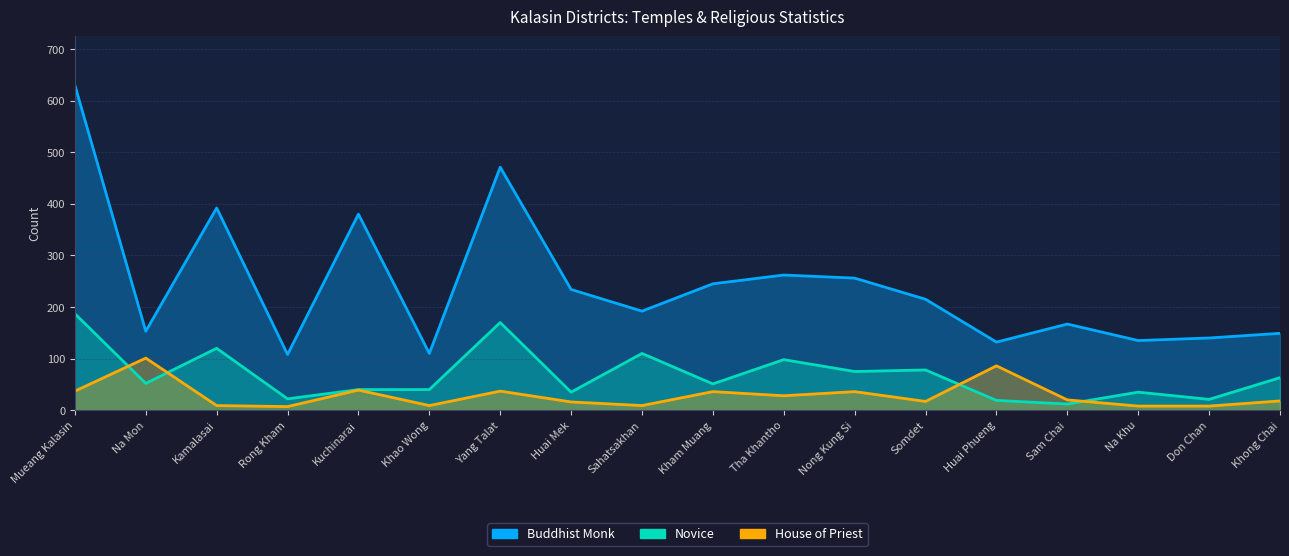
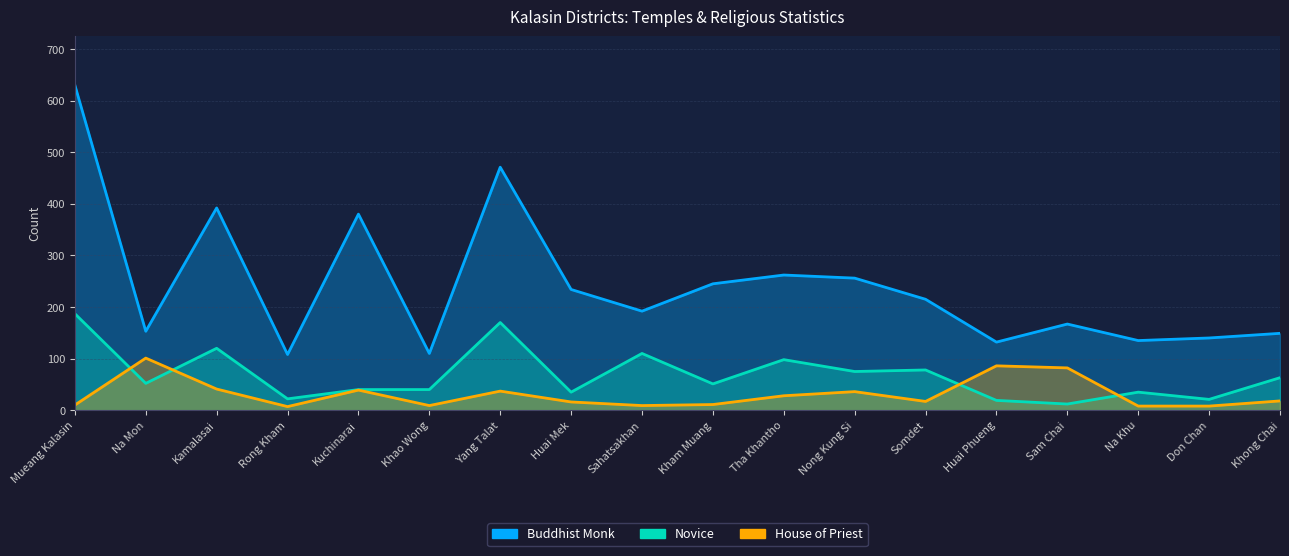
House of Priest, Mueang Kalasin: 40 -> 10
House of Priest, Kamalasai: 10 -> 40
House of Priest, Kham Muang: 40 -> 10
House of Priest, Sam Chai: 20 -> 80
